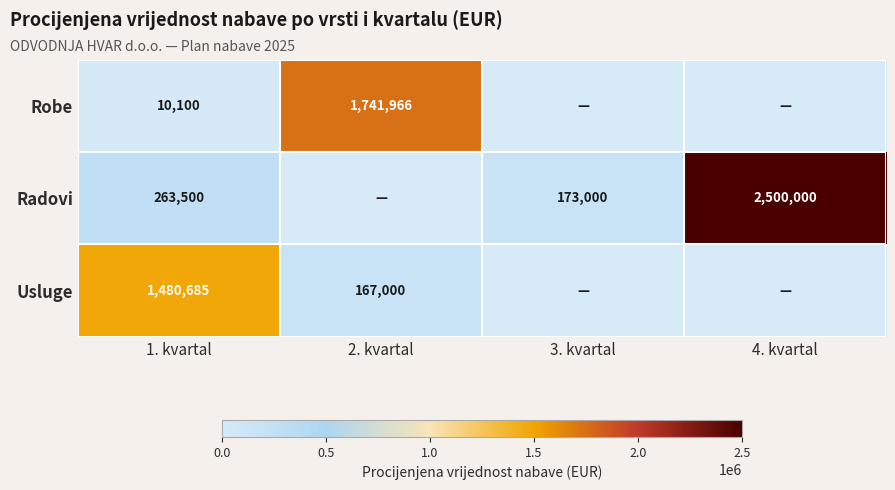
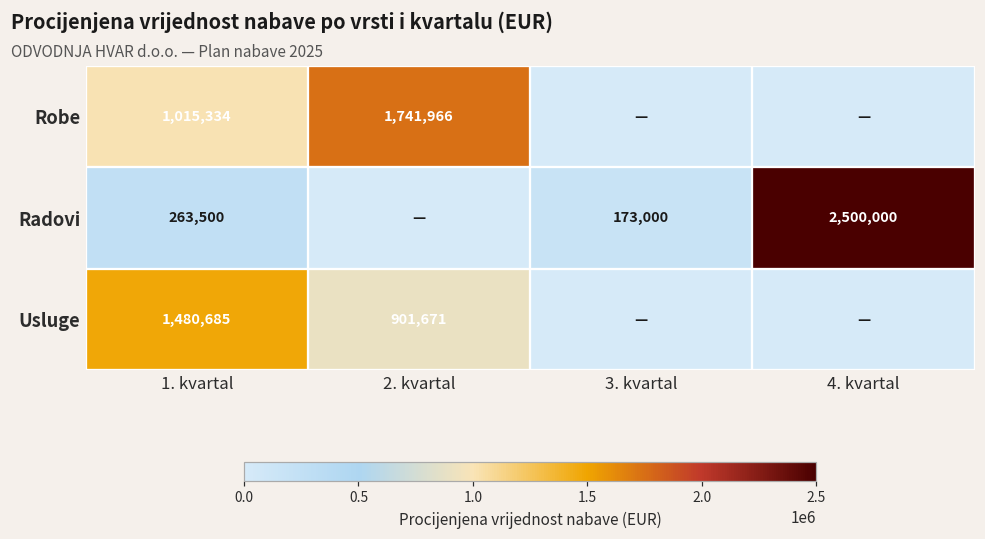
Robe, 1. kvartal: 10,100 -> 1,015,334
Usluge, 2. kvartal: 167,000 -> 901,671
